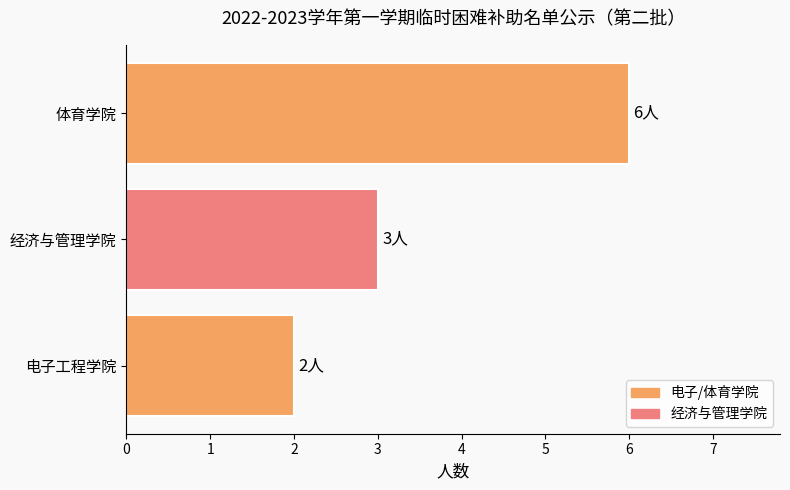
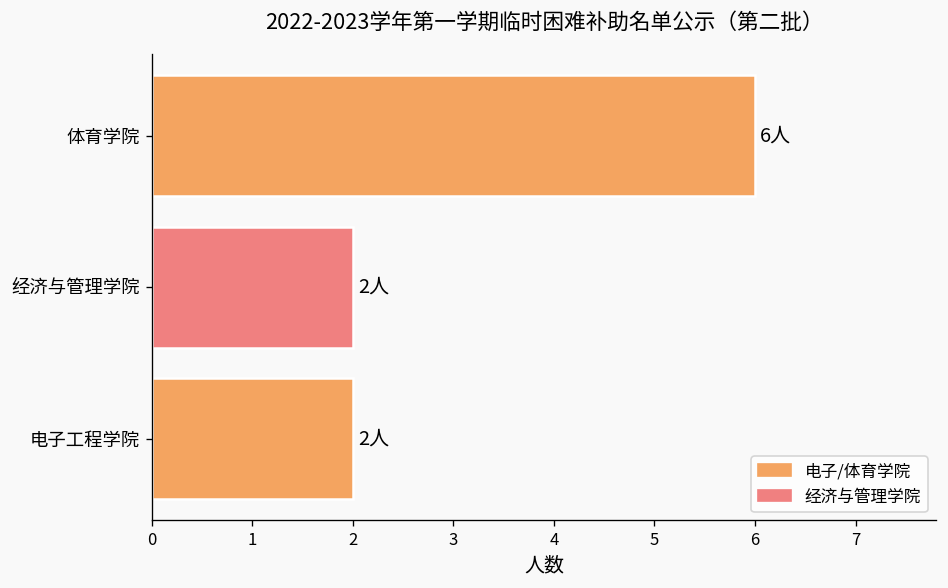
经济与管理学院: 3人 -> 2人
